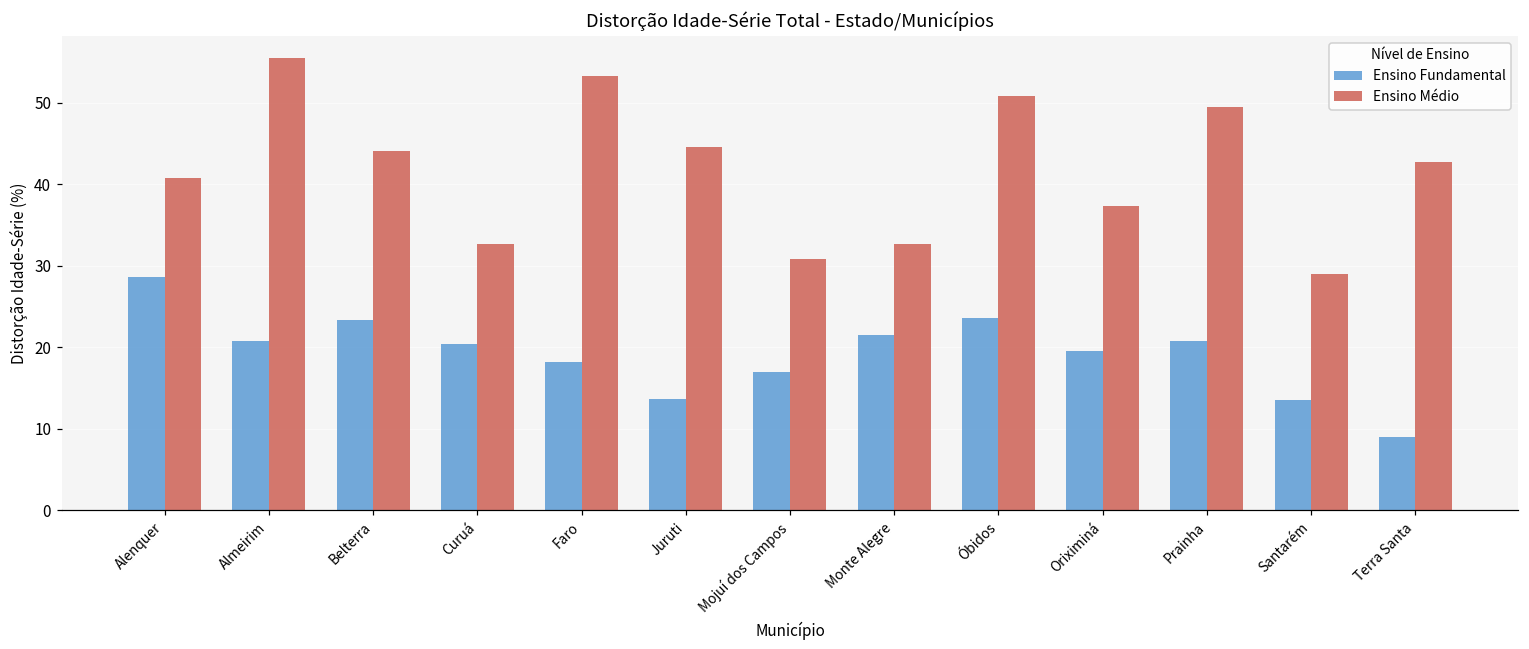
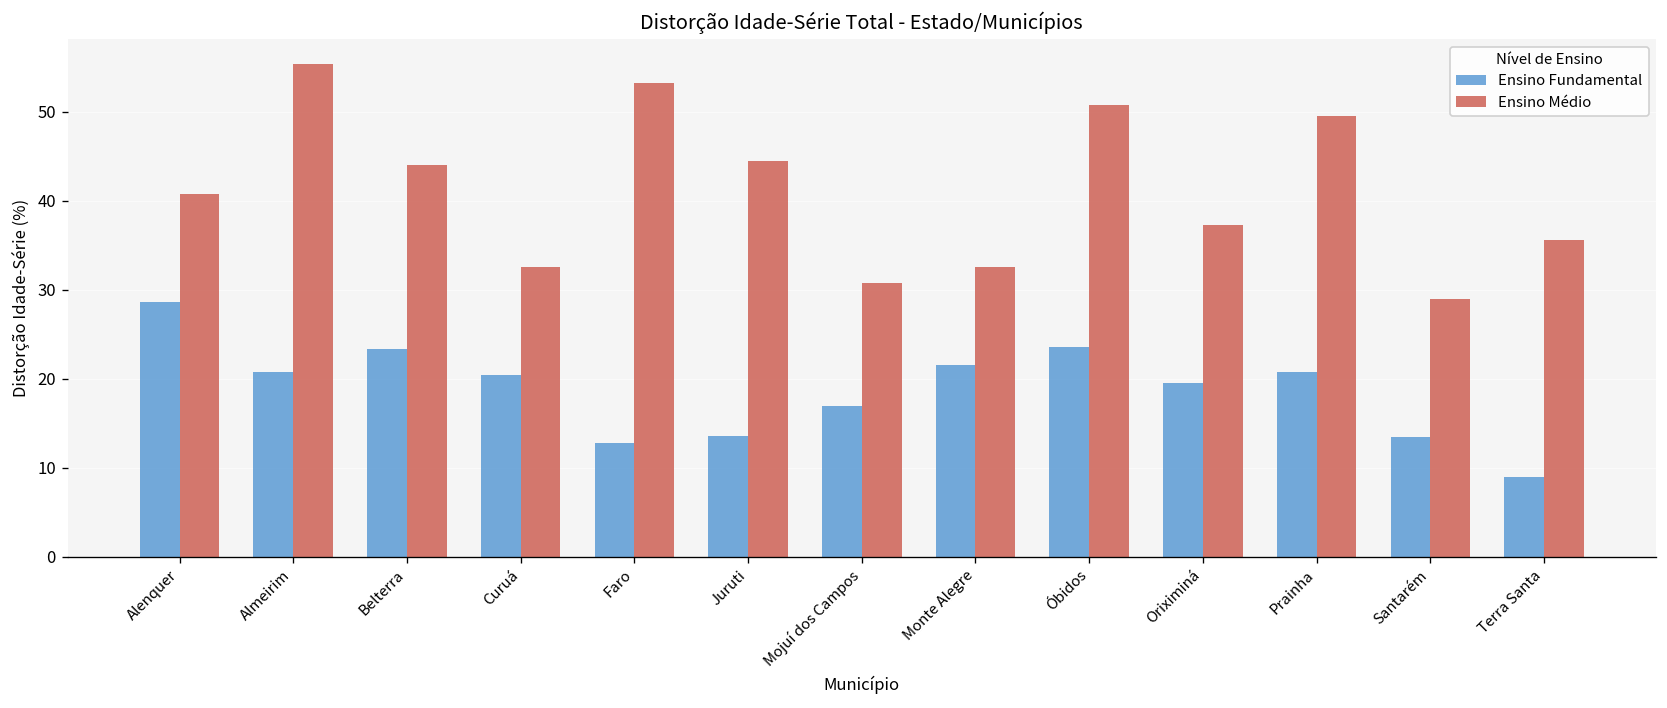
Ensino Fundamental, Faro: 18 -> 13
Ensino Médio, Terra Santa: 43 -> 36
